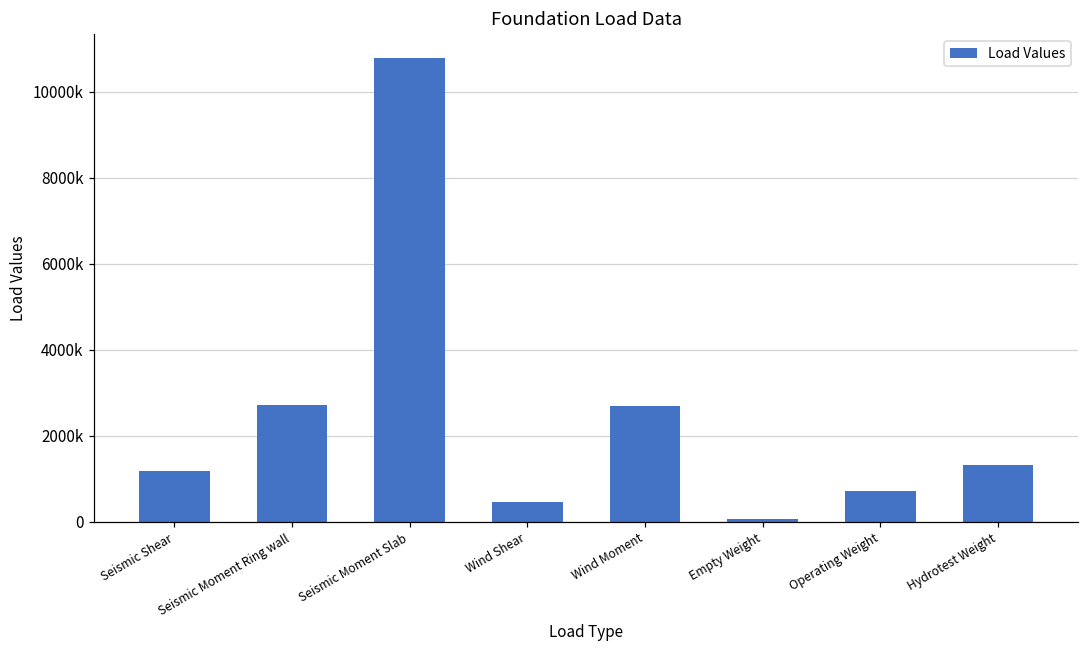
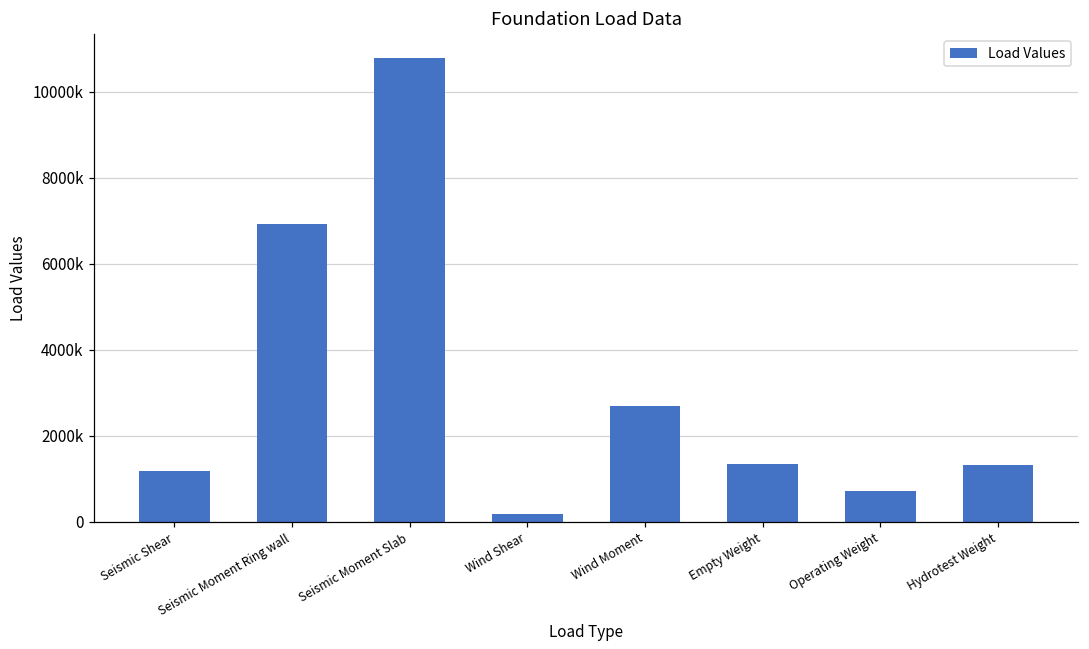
Seismic Moment Ring wall: 2700000 -> 6900000
Wind Shear: 500000 -> 200000
Empty Weight: 100000 -> 1300000
